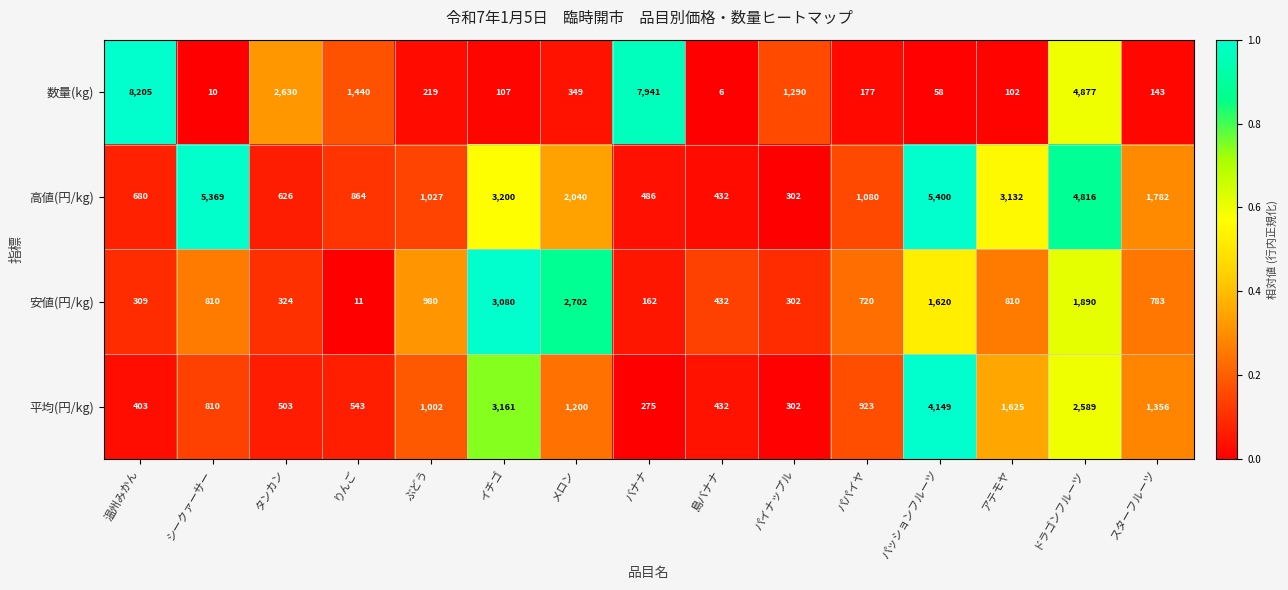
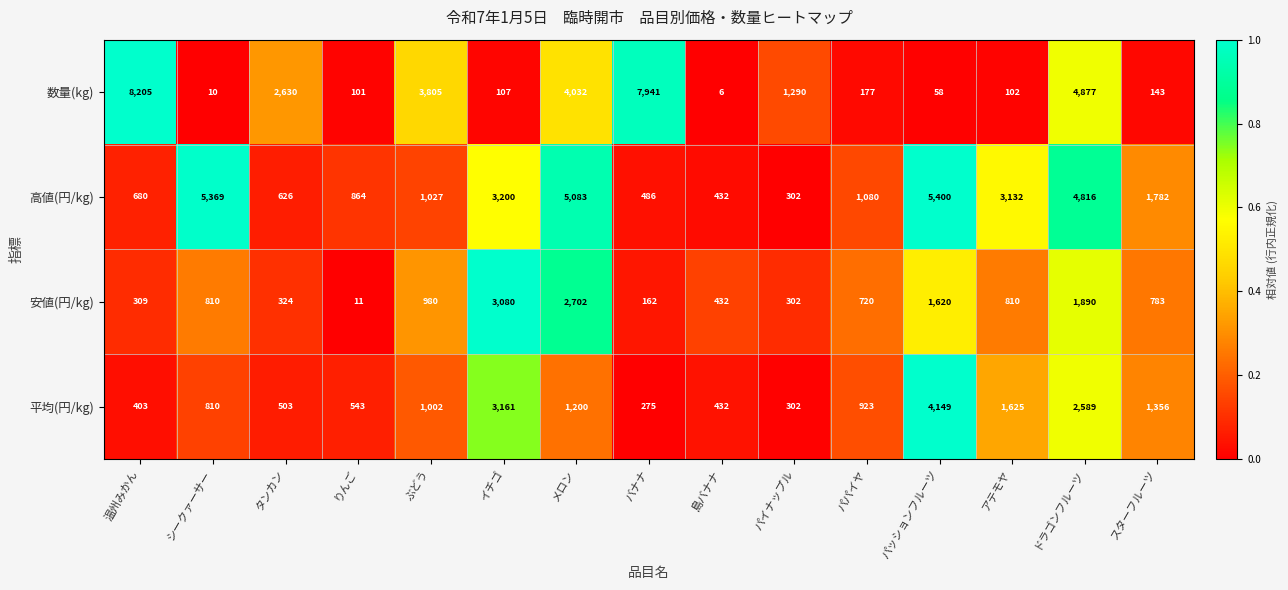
数量(kg), りんご: 1,440 -> 101
数量(kg), ぶどう: 219 -> 3,805
数量(kg), メロン: 349 -> 4,032
高値(円/kg), メロン: 2,040 -> 5,083
